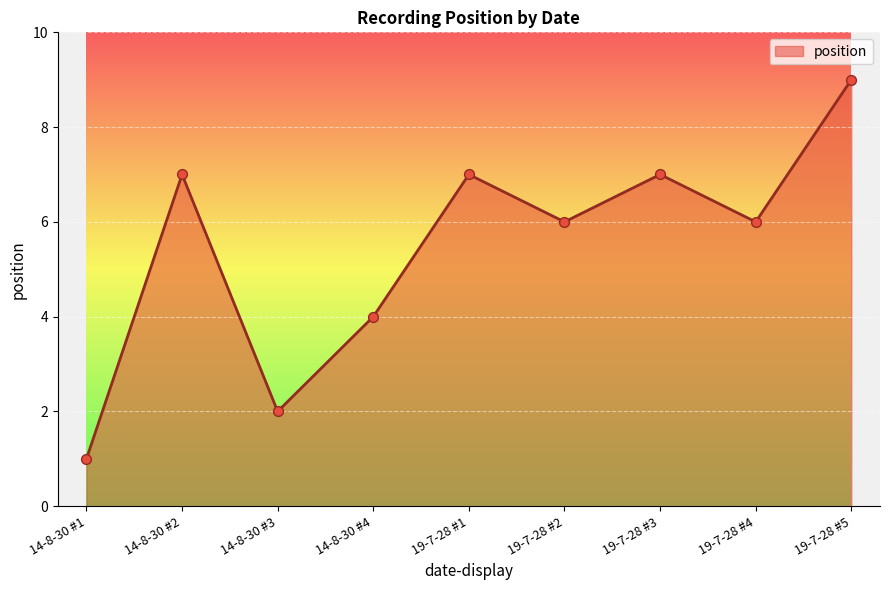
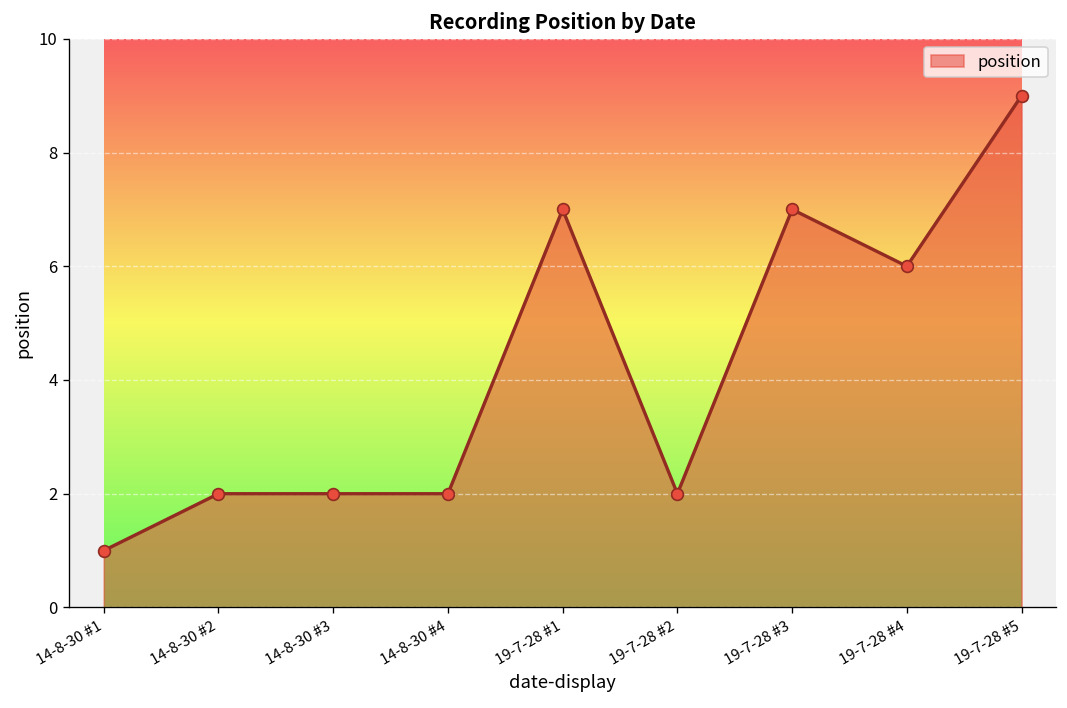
14-8-30 #2: 7 -> 2
14-8-30 #4: 4 -> 2
19-7-28 #2: 6 -> 2
